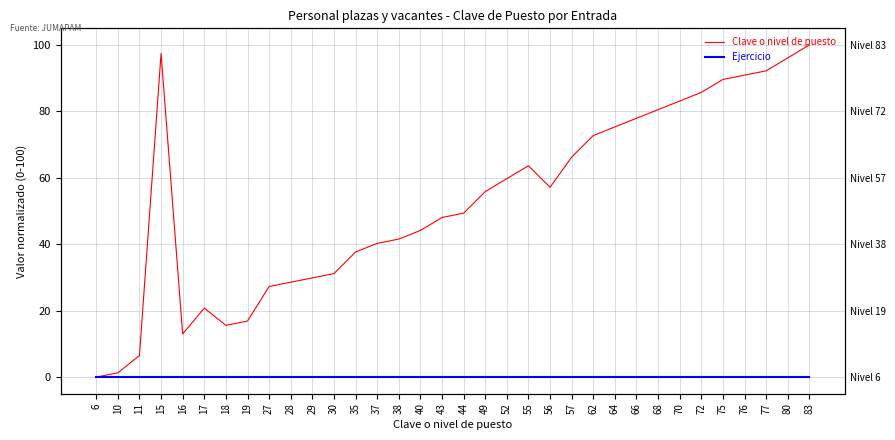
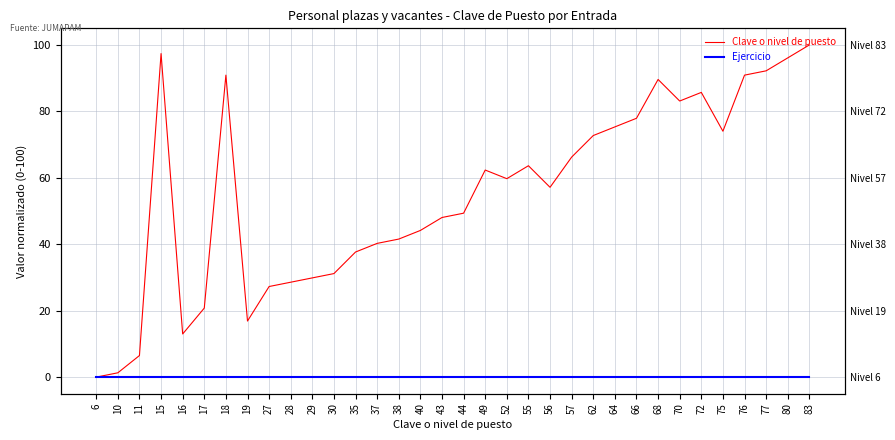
Clave o nivel de puesto, 18: 16 -> 91
Clave o nivel de puesto, 49: 56 -> 62
Clave o nivel de puesto, 68: 81 -> 90
Clave o nivel de puesto, 75: 90 -> 74
